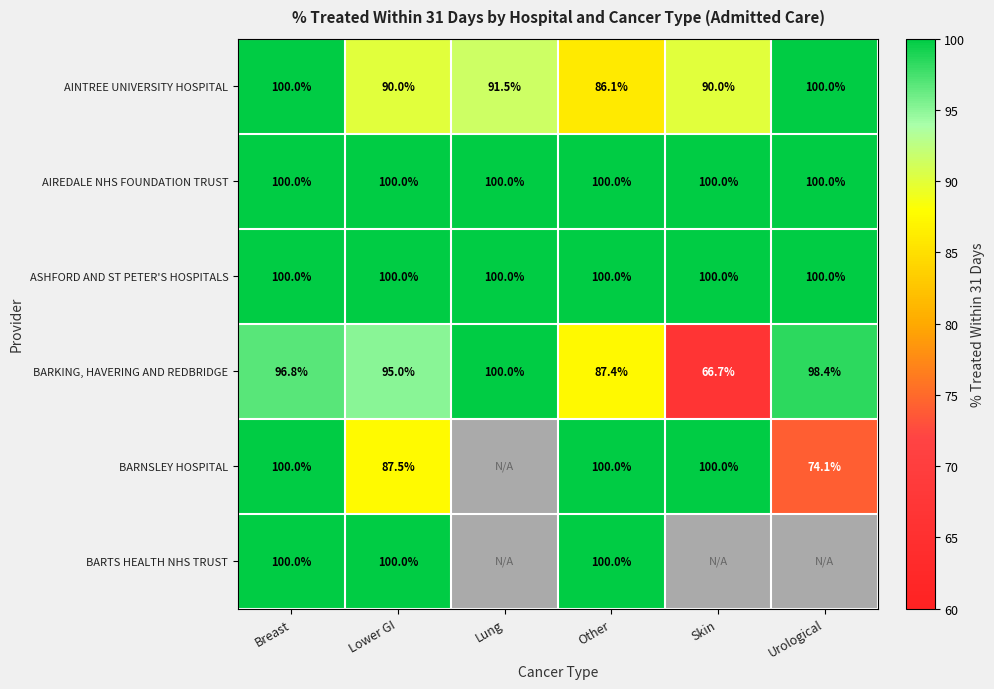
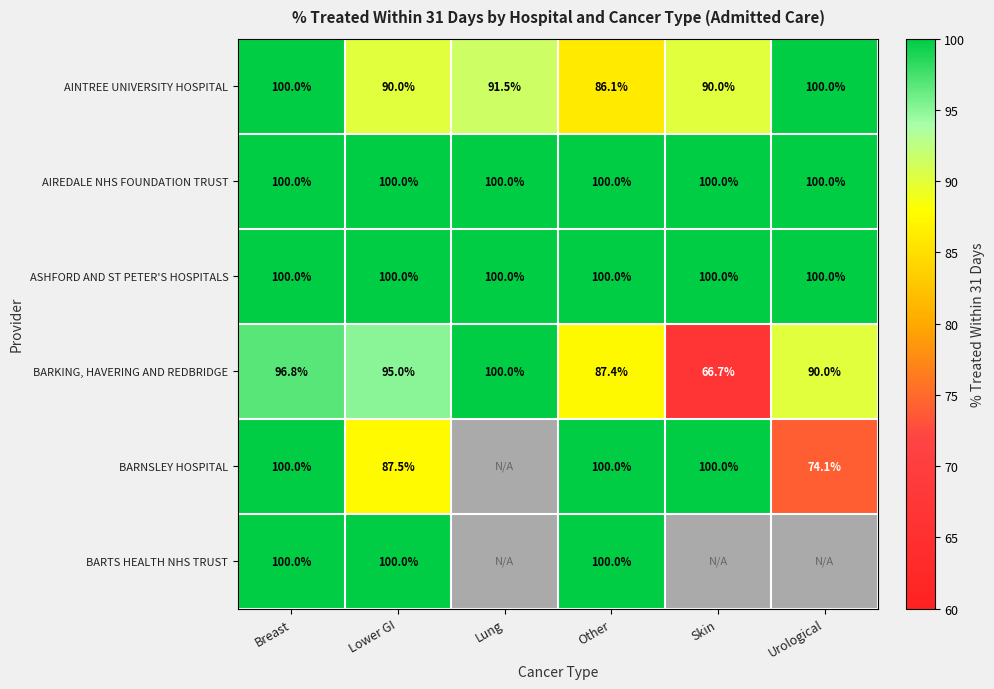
BARKING, HAVERING AND REDBRIDGE, Urological: 98.4% -> 90.0%
